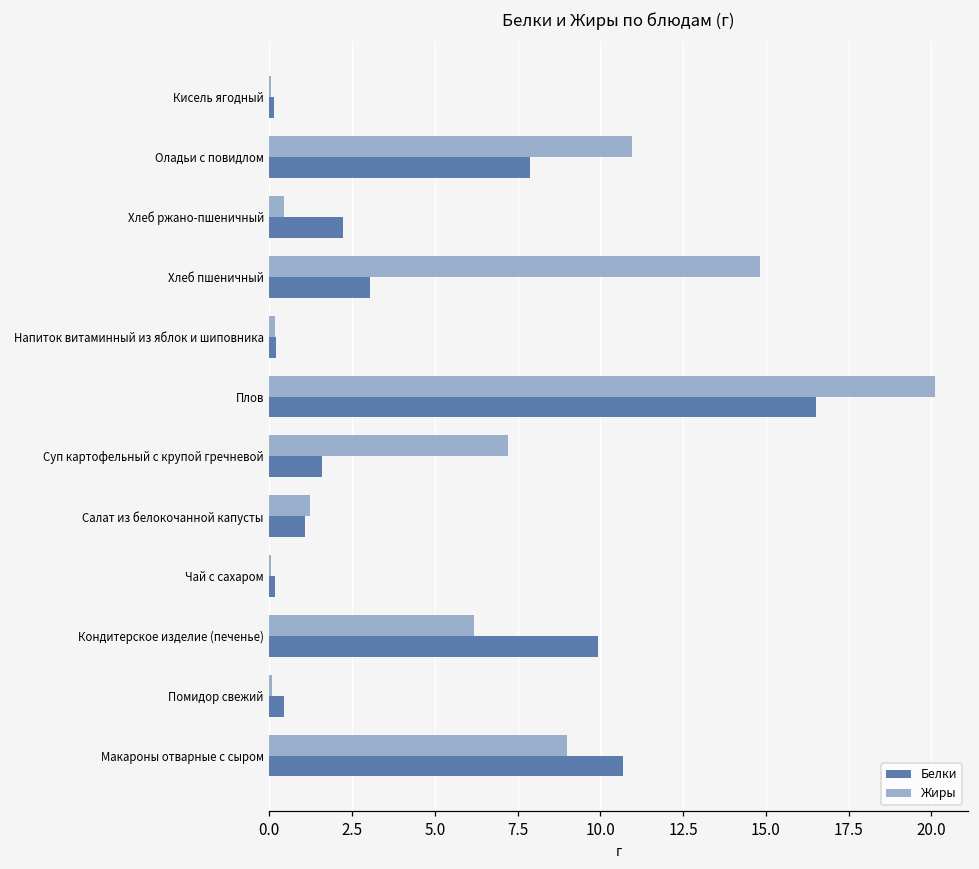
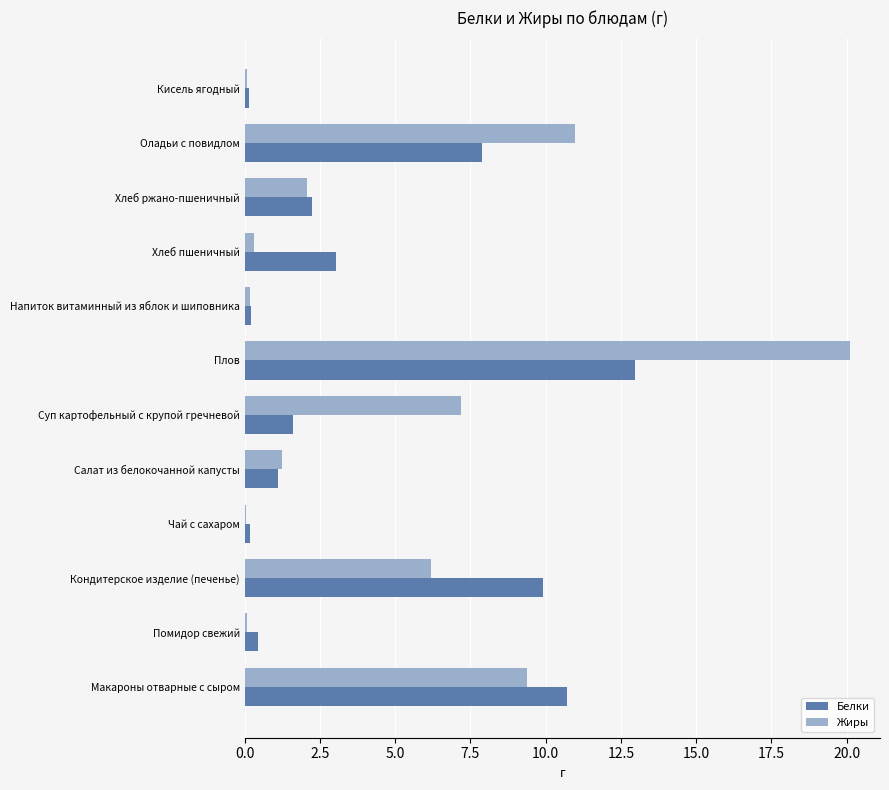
Жиры, Хлеб ржано-пшеничный: 0.4 -> 2.1
Жиры, Хлеб пшеничный: 14.8 -> 0.3
Белки, Плов: 16.5 -> 13.0
Жиры, Макароны отварные с сыром: 9.0 -> 9.4
